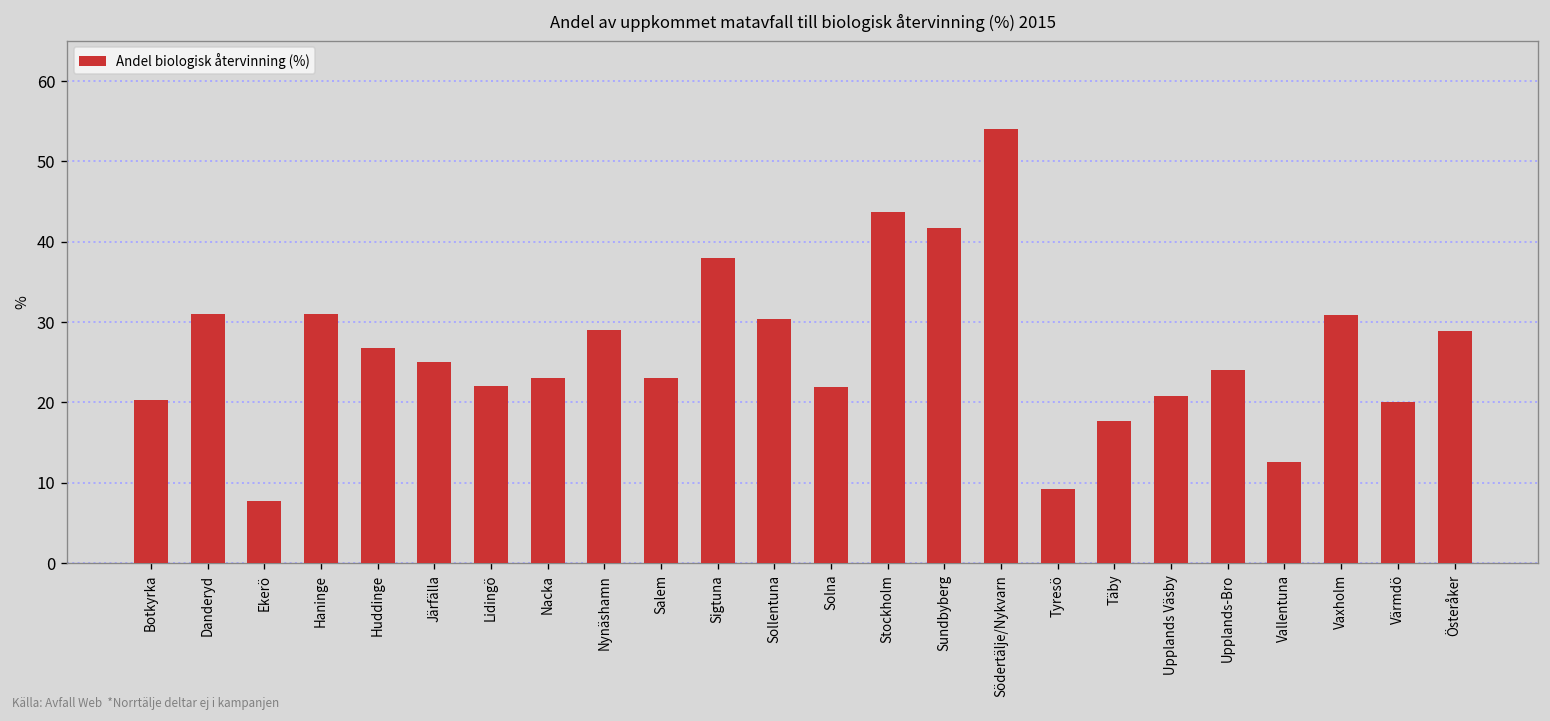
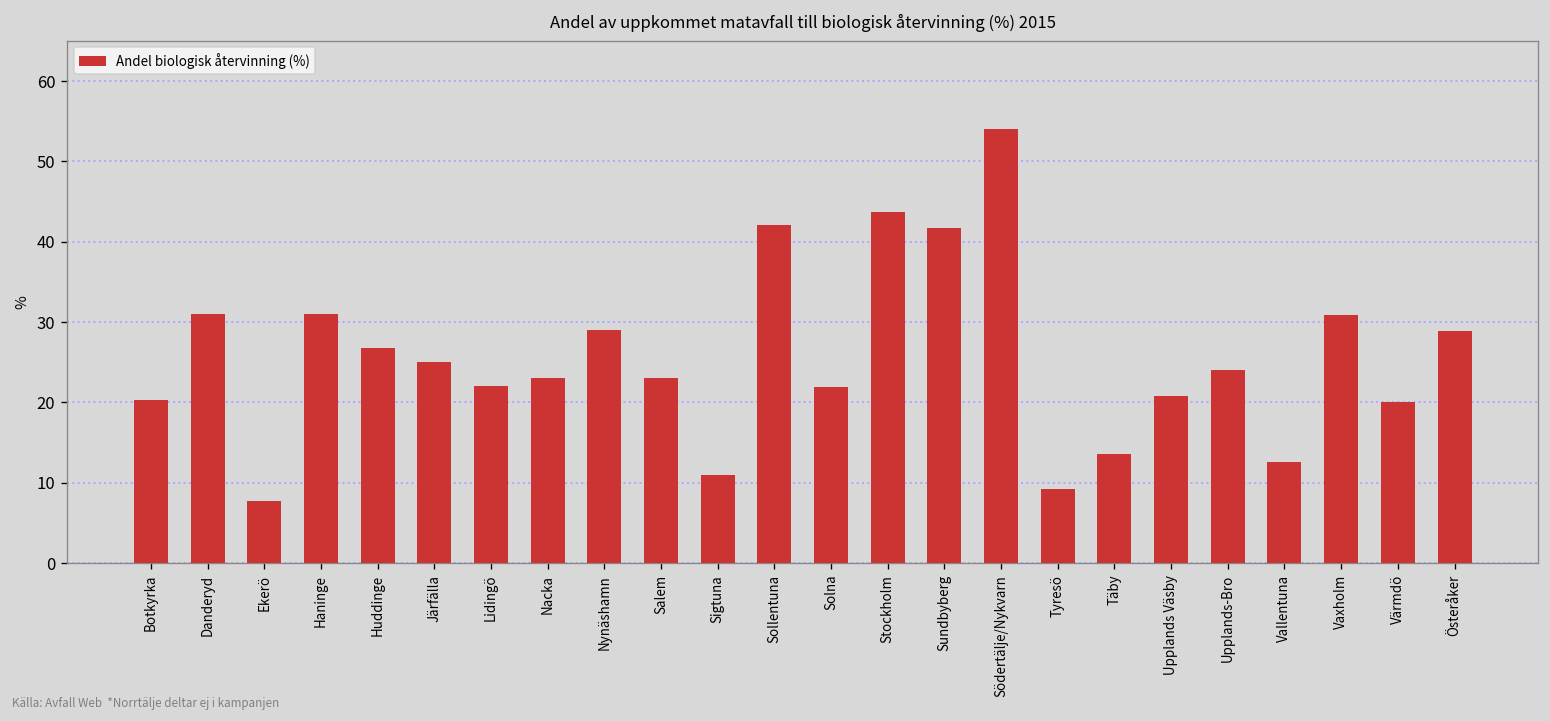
Sigtuna: 38 -> 11
Sollentuna: 30 -> 42
Täby: 18 -> 14
